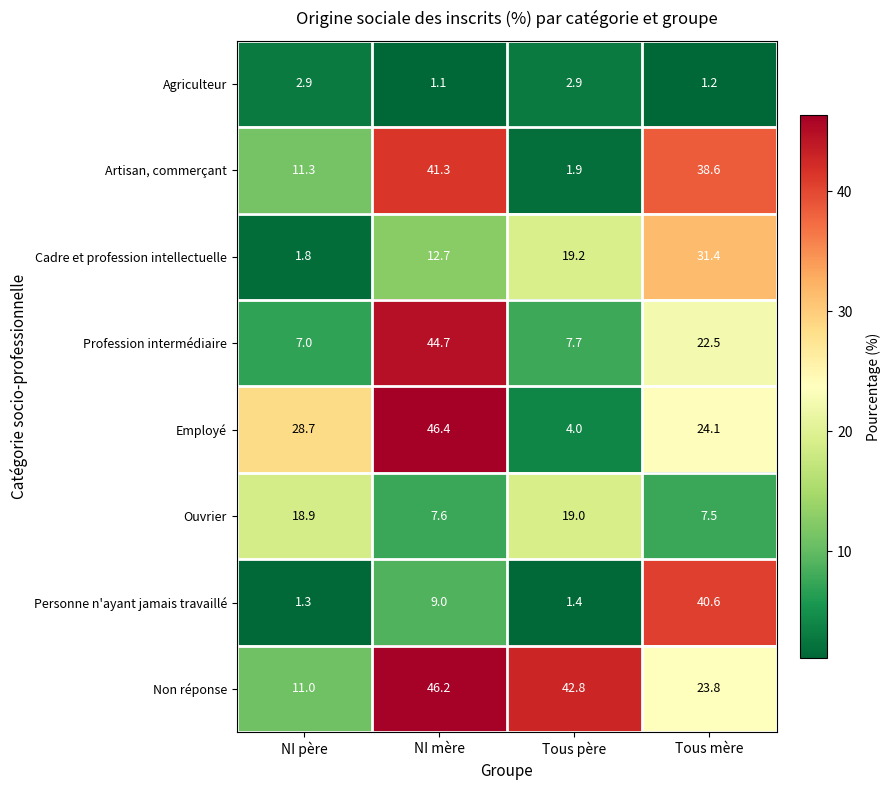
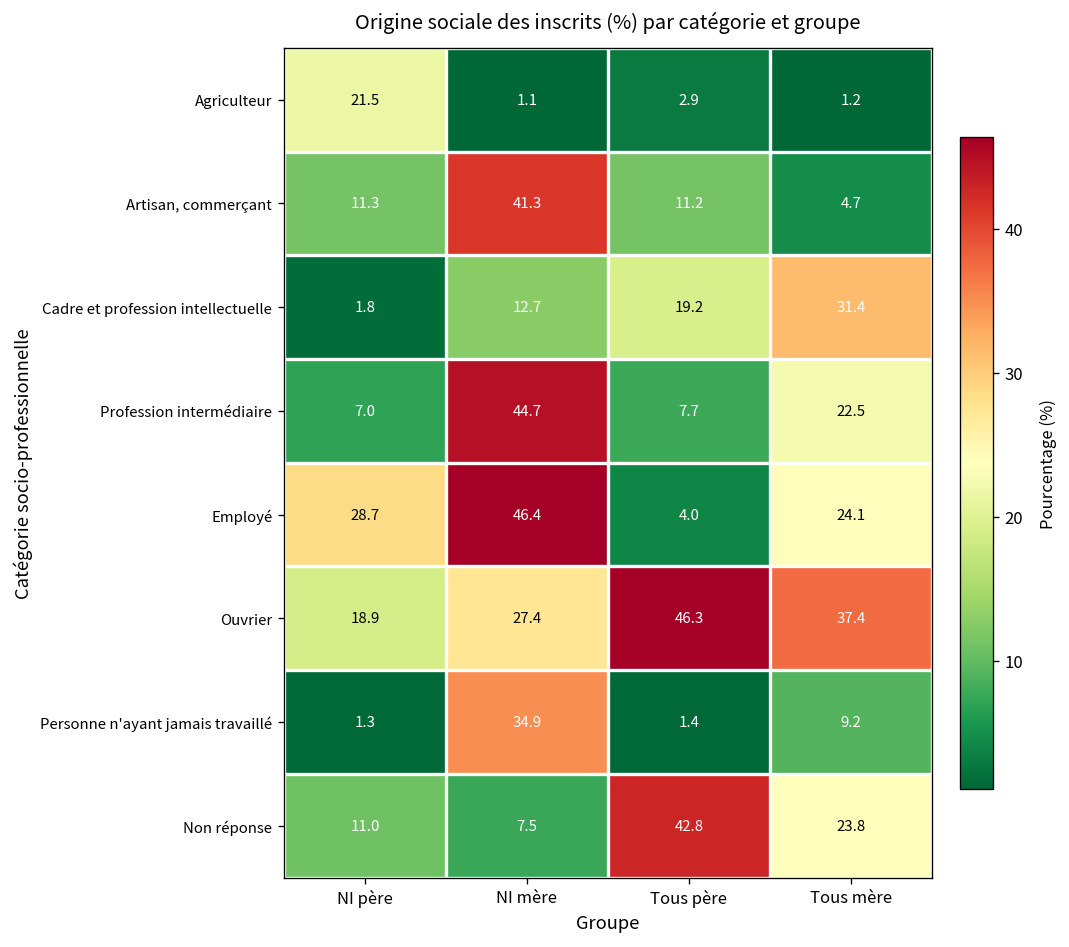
Agriculteur, NI père: 2.9 -> 21.5
Artisan, commerçant, Tous père: 1.9 -> 11.2
Artisan, commerçant, Tous mère: 38.6 -> 4.7
Ouvrier, NI mère: 7.6 -> 27.4
Ouvrier, Tous père: 19.0 -> 46.3
Ouvrier, Tous mère: 7.5 -> 37.4
Personne n'ayant jamais travaillé, NI mère: 9.0 -> 34.9
Personne n'ayant jamais travaillé, Tous mère: 40.6 -> 9.2
Non réponse, NI mère: 46.2 -> 7.5
